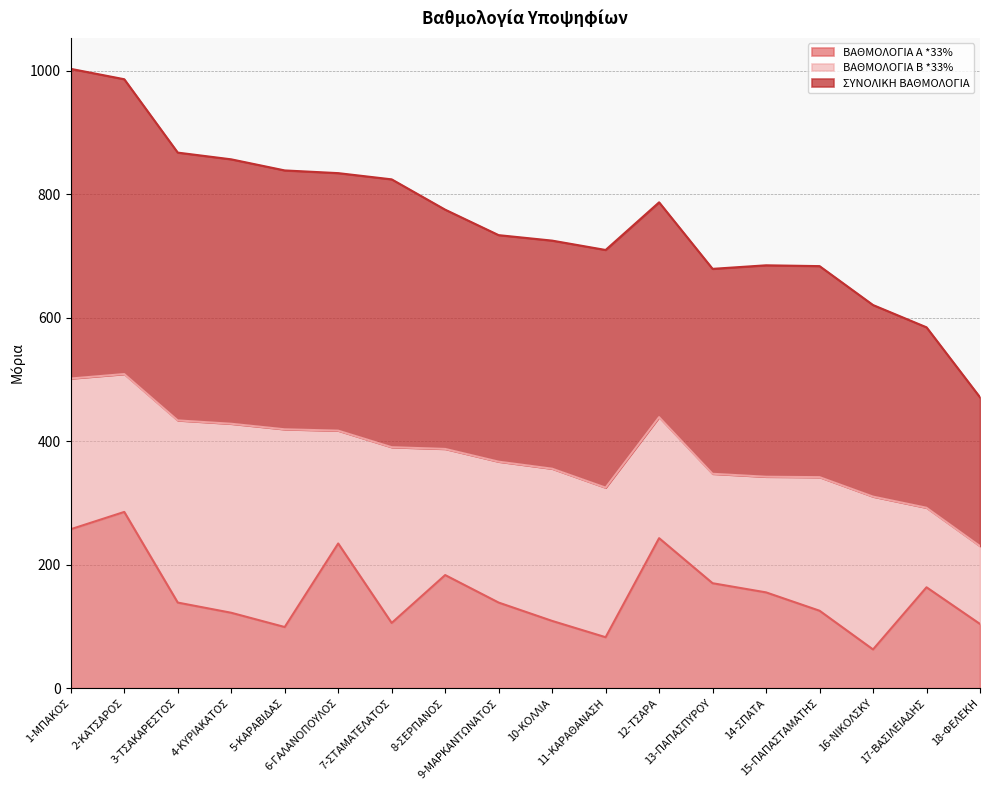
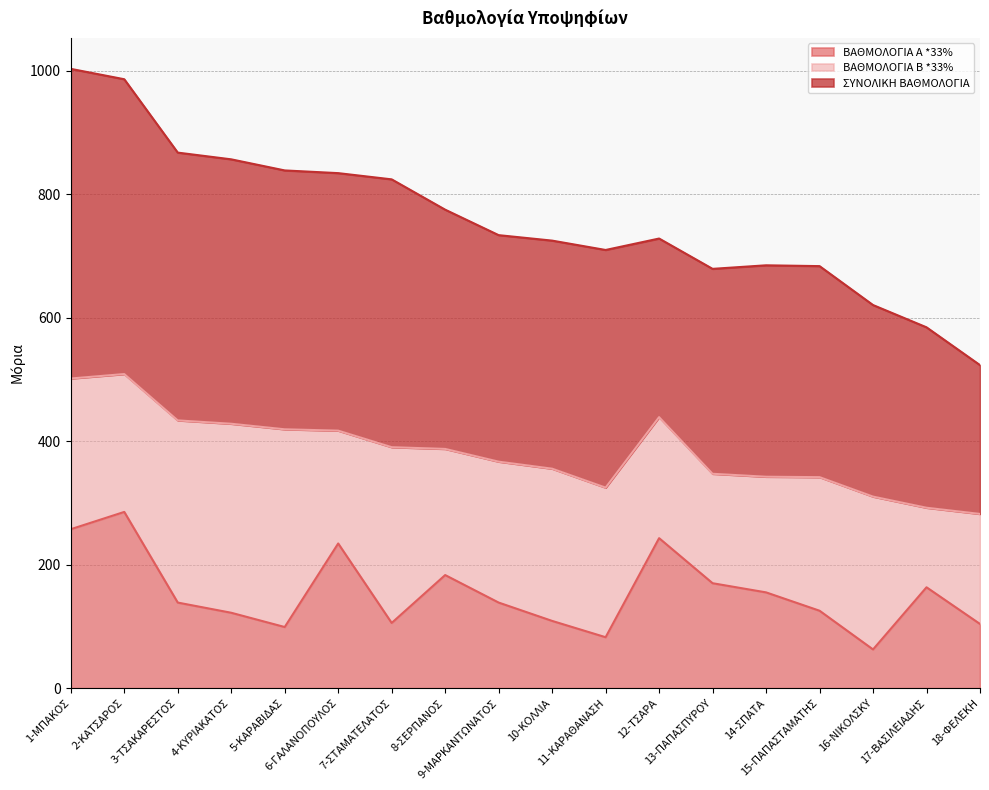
ΣΥΝΟΛΙΚΗ ΒΑΘΜΟΛΟΓΙΑ, 12-ΤΣΑΡΑ: 350 -> 290
ΒΑΘΜΟΛΟΓΙΑ Β *33%, 18-ΦΕΛΕΚΗ: 130 -> 180
